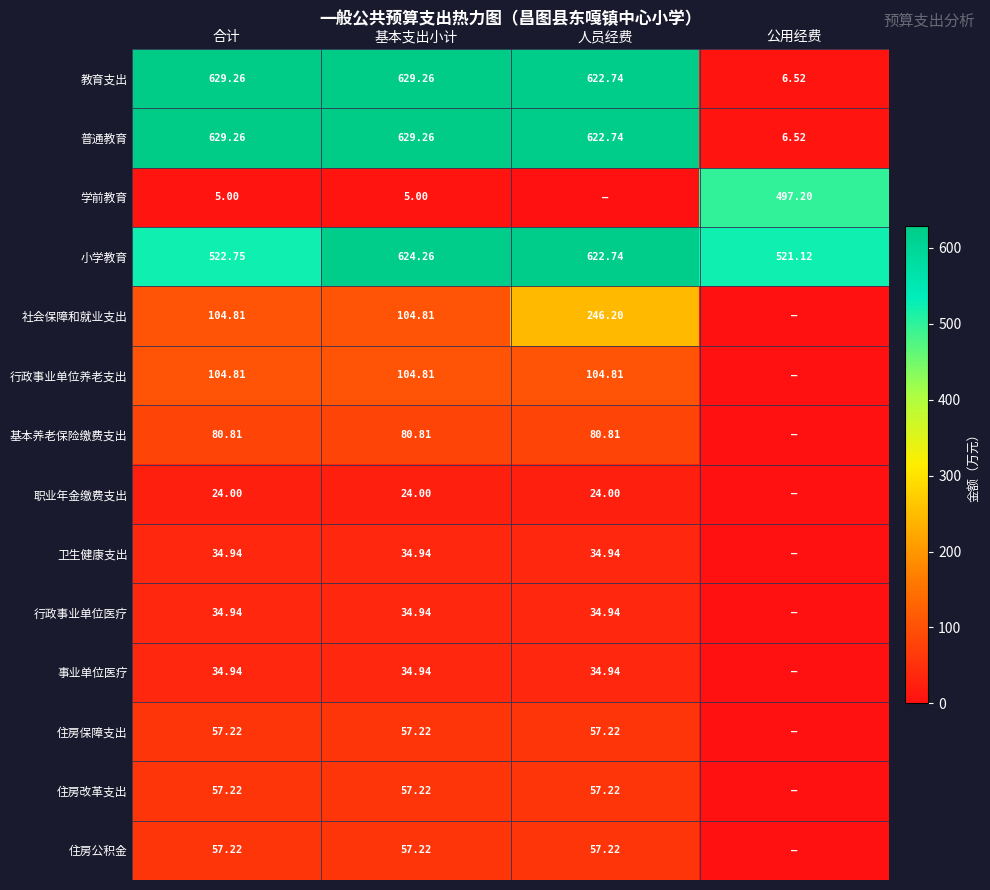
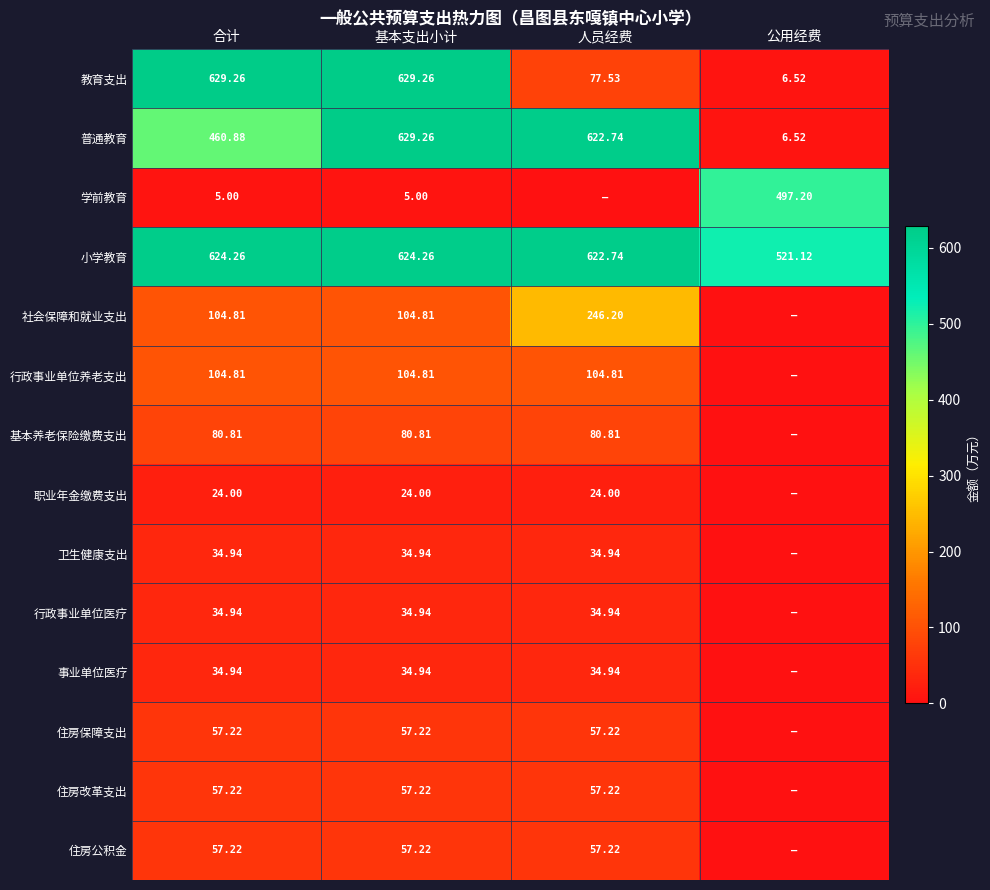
教育支出, 人员经费: 622.74 -> 77.53
普通教育, 合计: 629.26 -> 460.88
小学教育, 合计: 522.75 -> 624.26
